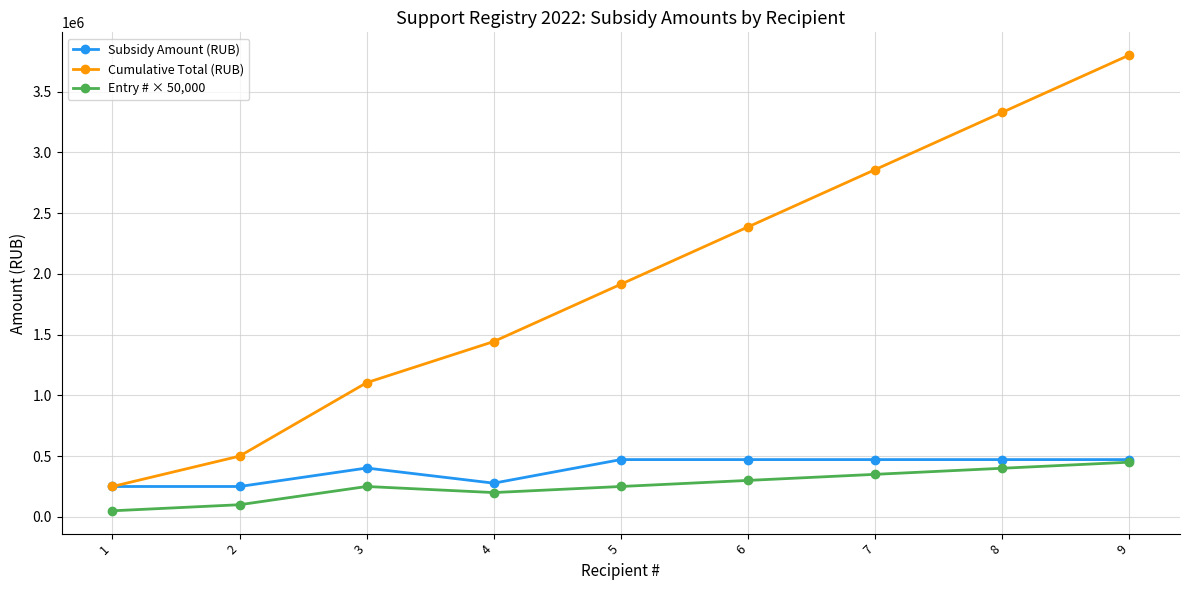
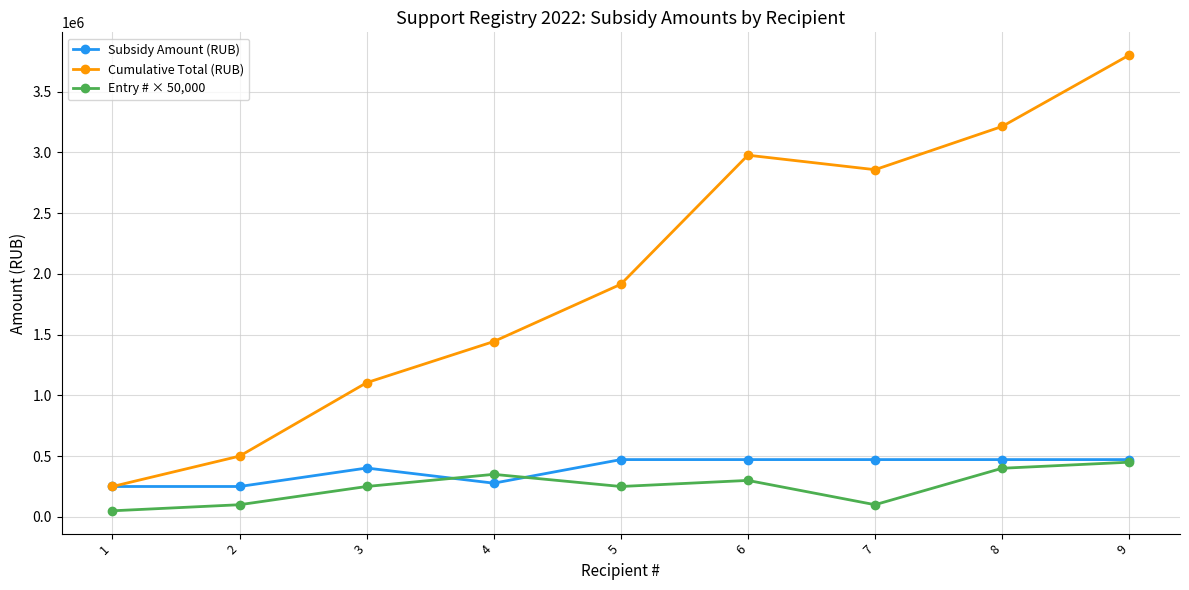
Entry # × 50,000, 4: 200000 -> 350000
Cumulative Total (RUB), 6: 2390000 -> 2980000
Entry # × 50,000, 7: 350000 -> 100000
Cumulative Total (RUB), 8: 3330000 -> 3210000
